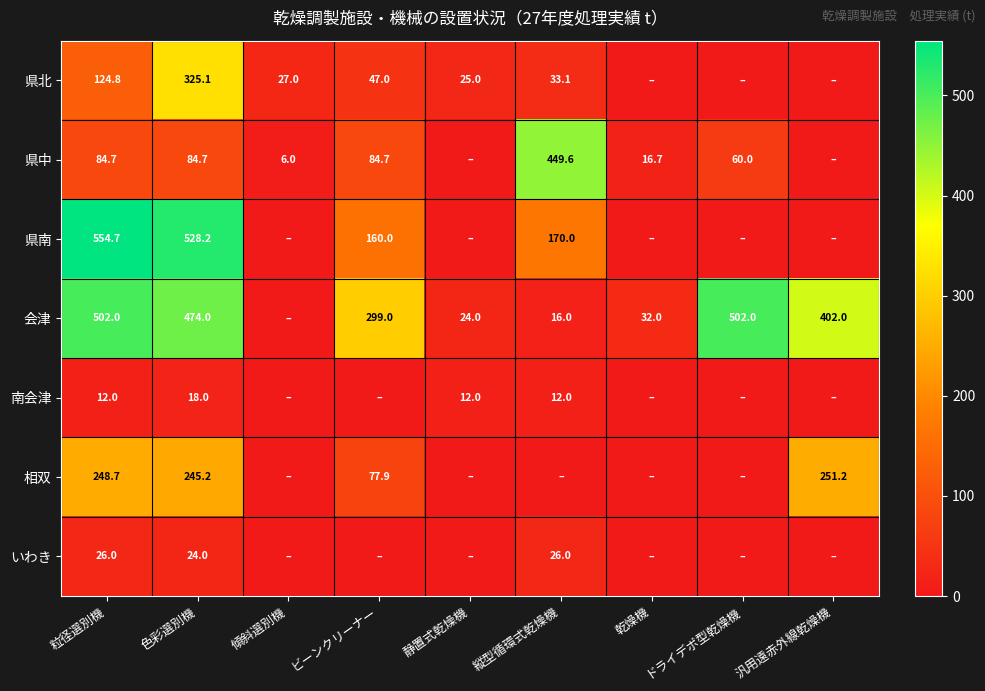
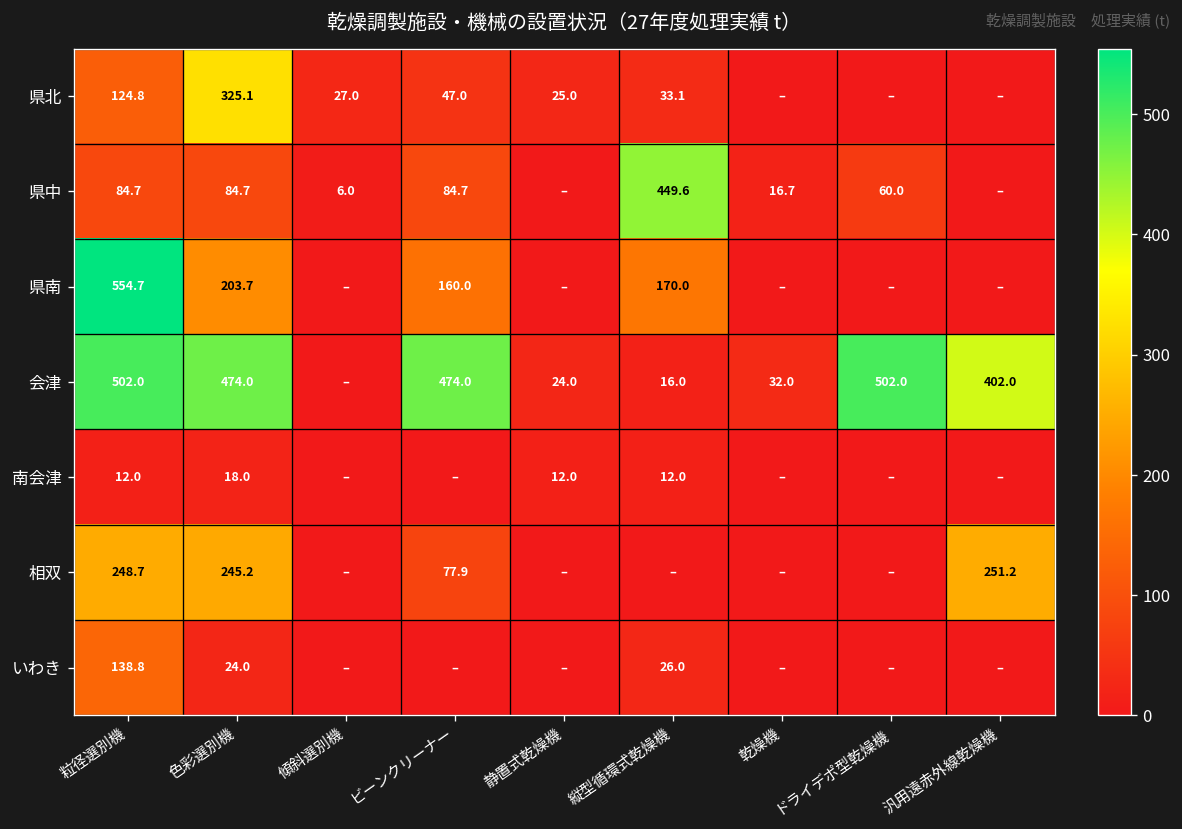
県南, 色彩選別機: 528.2 -> 203.7
会津, ビーンクリーナー: 299.0 -> 474.0
いわき, 粒径選別機: 26.0 -> 138.8
